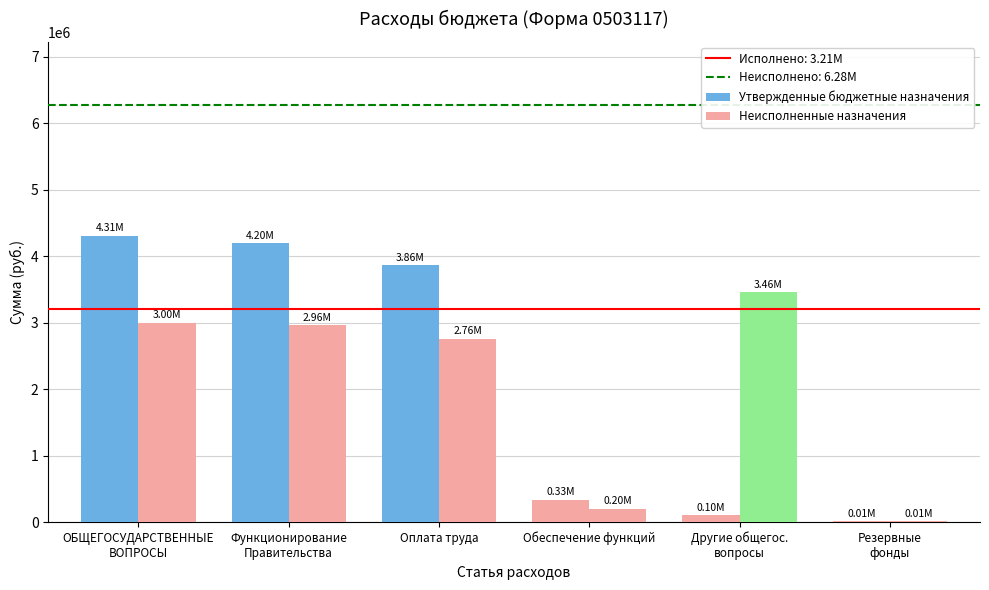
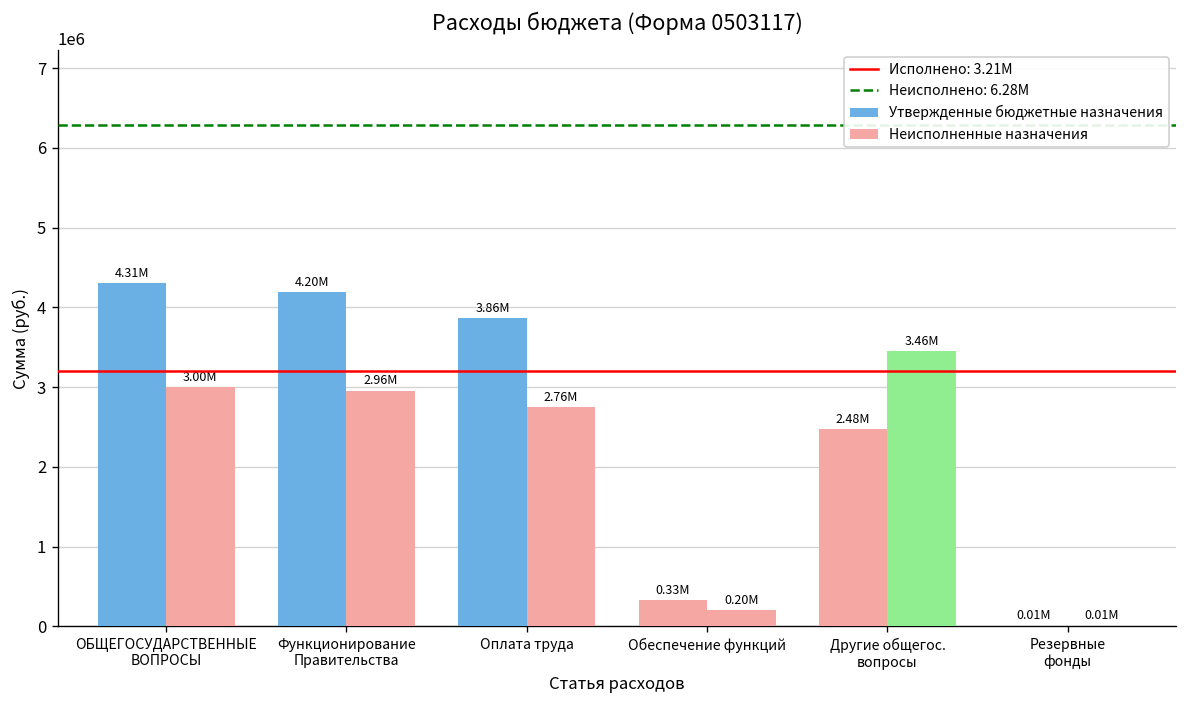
Утвержденные бюджетные назначения, Другие общегос. вопросы: 0.10M -> 2.48M
